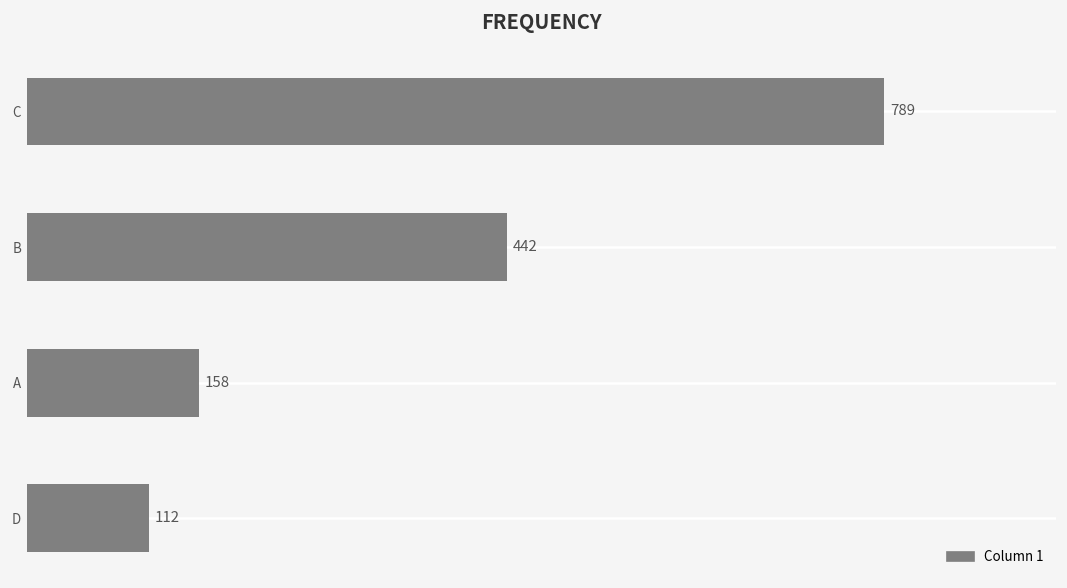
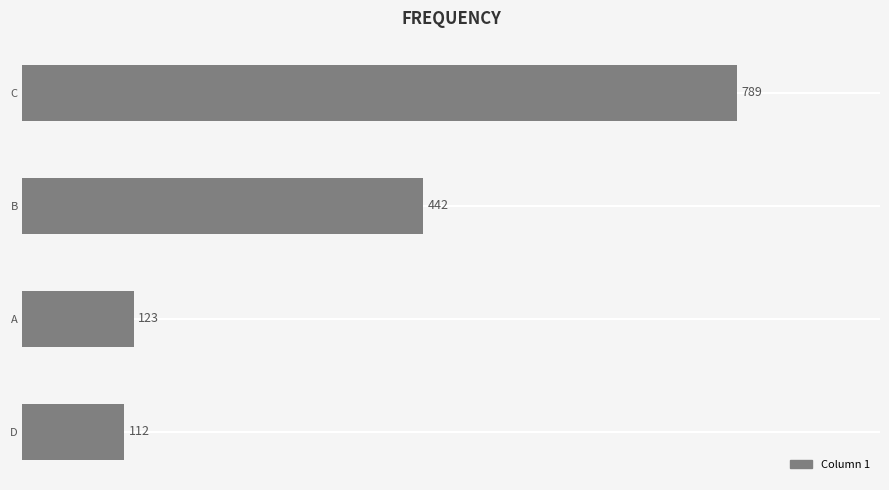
A: 158 -> 123
